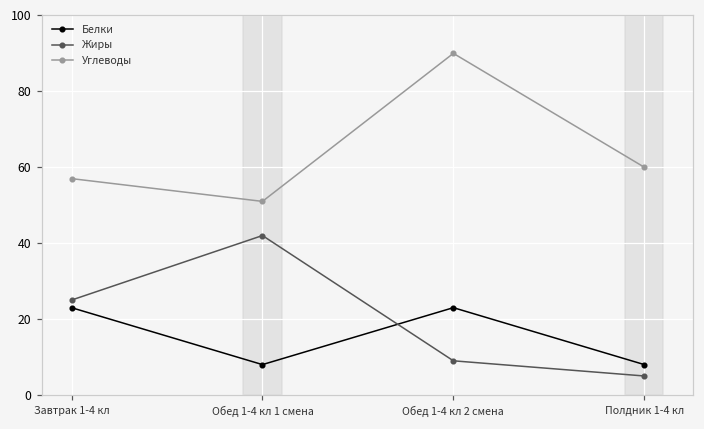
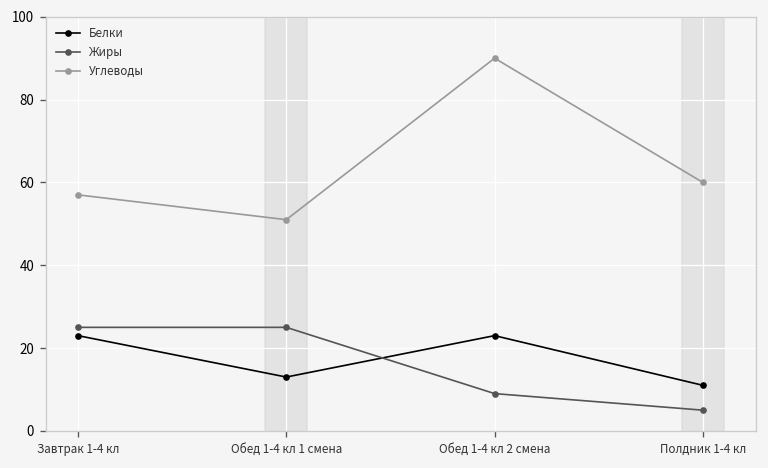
Белки, Обед 1-4 кл 1 смена: 8 -> 13
Жиры, Обед 1-4 кл 1 смена: 42 -> 25
Белки, Полдник 1-4 кл: 8 -> 11
